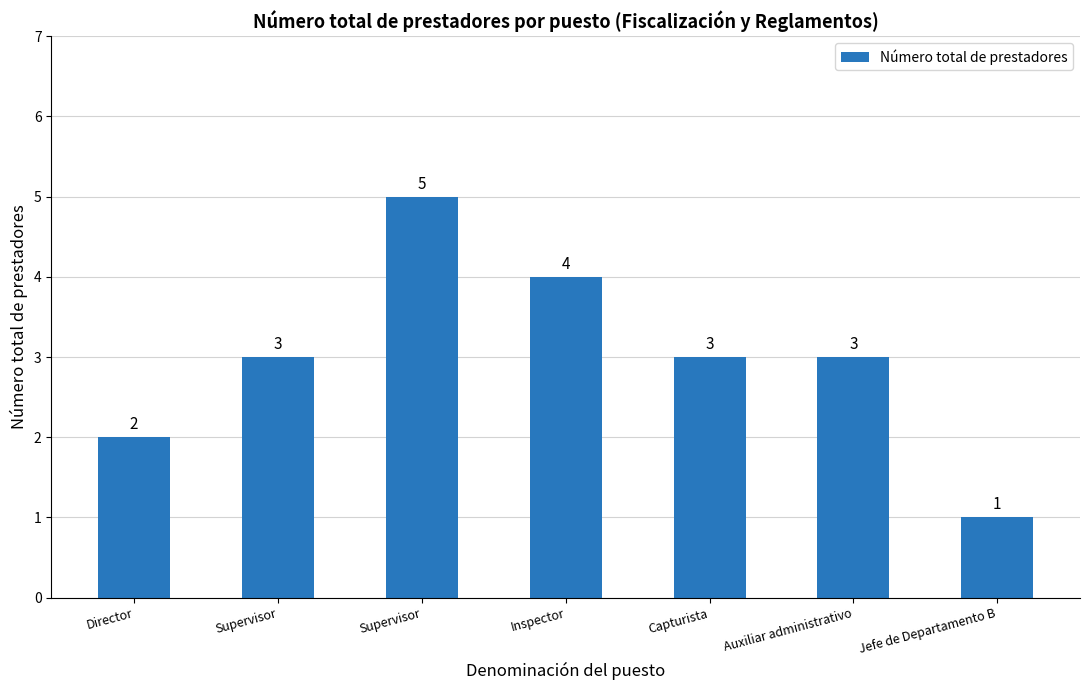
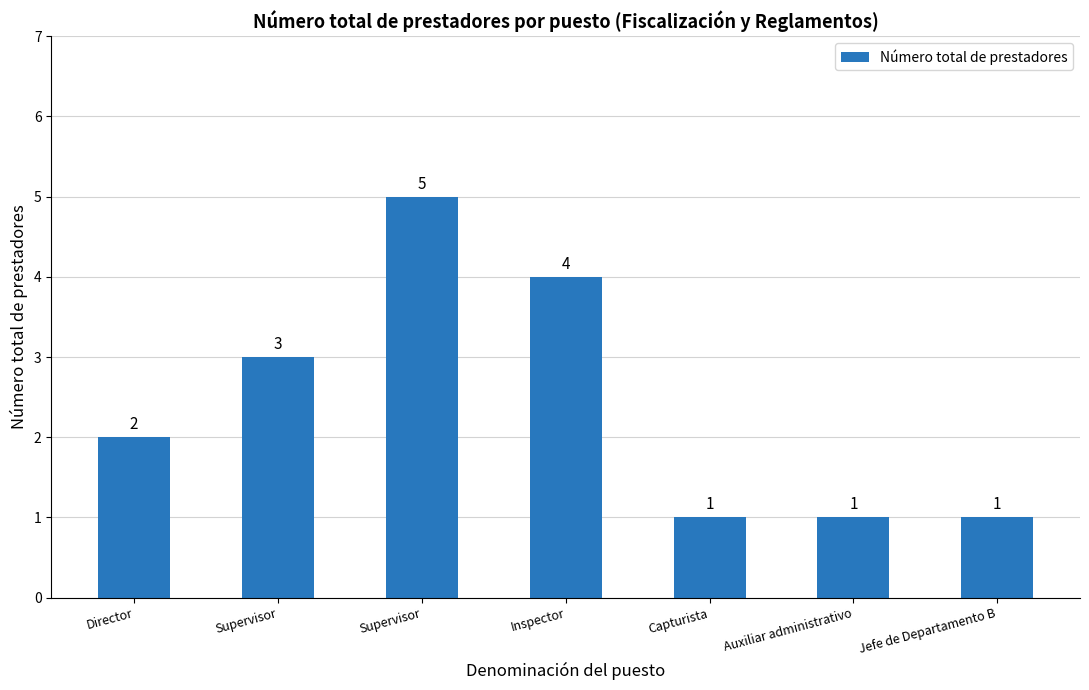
Capturista: 3 -> 1
Auxiliar administrativo: 3 -> 1
